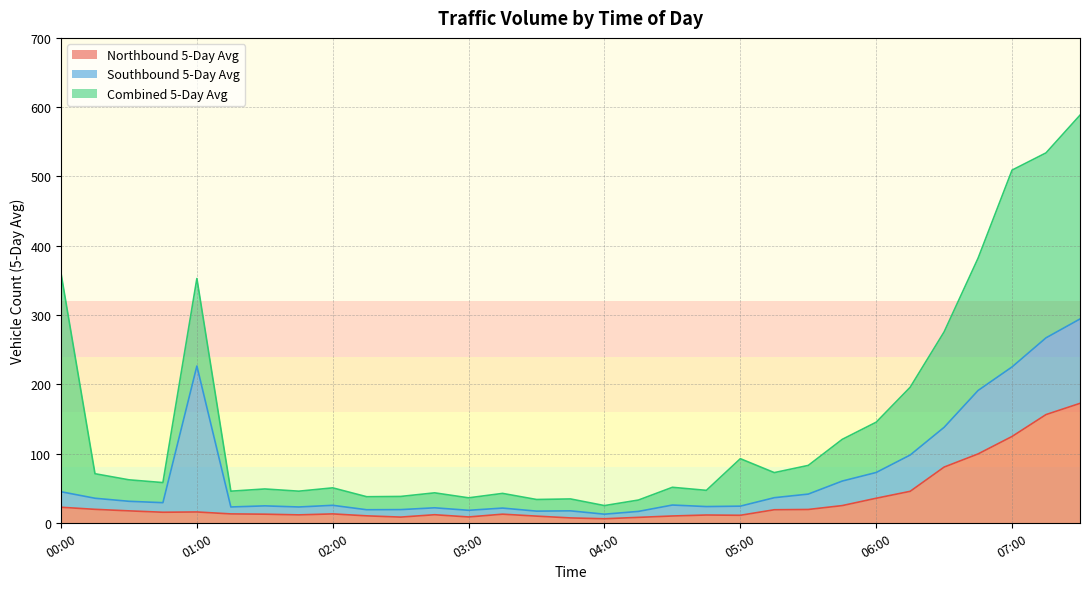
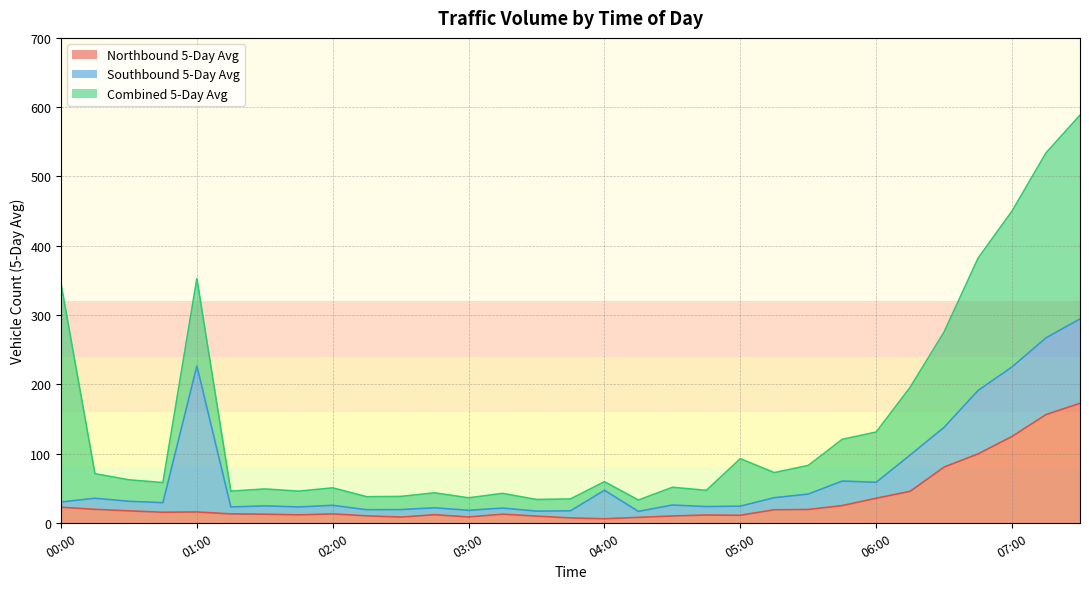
Southbound 5-Day Avg, 00:00: 20 -> 10
Southbound 5-Day Avg, 04:00: 10 -> 40
Southbound 5-Day Avg, 06:00: 40 -> 20
Combined 5-Day Avg, 07:00: 280 -> 230
